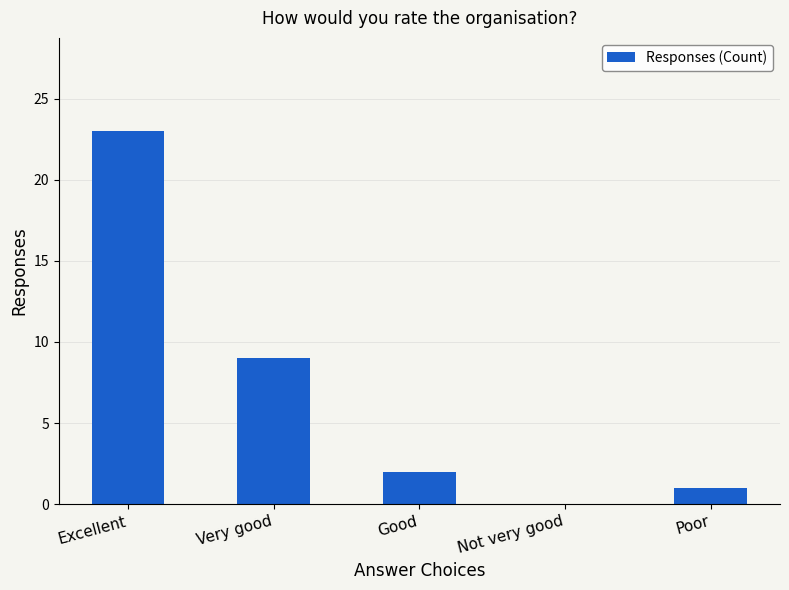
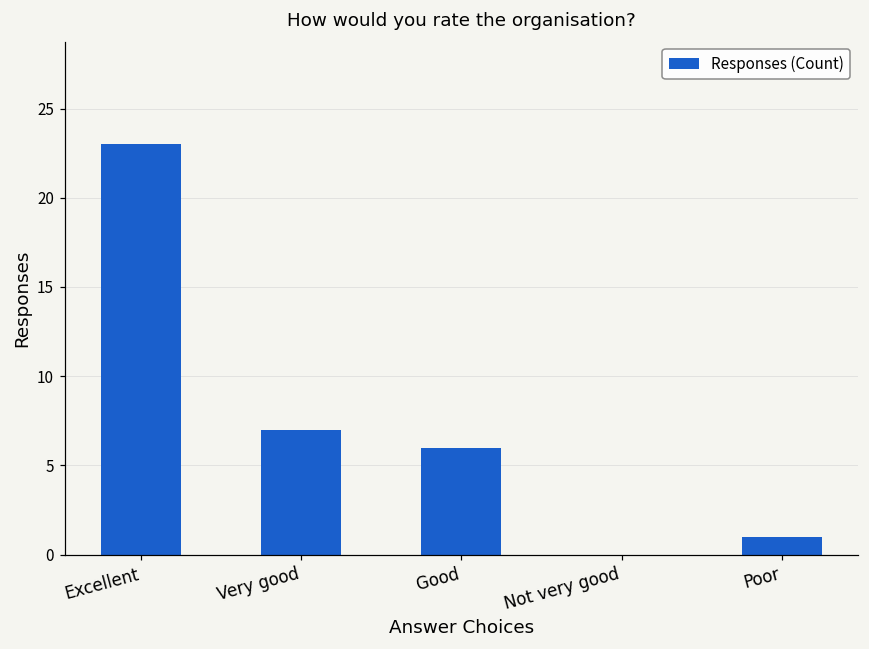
Very good: 9 -> 7
Good: 2 -> 6
